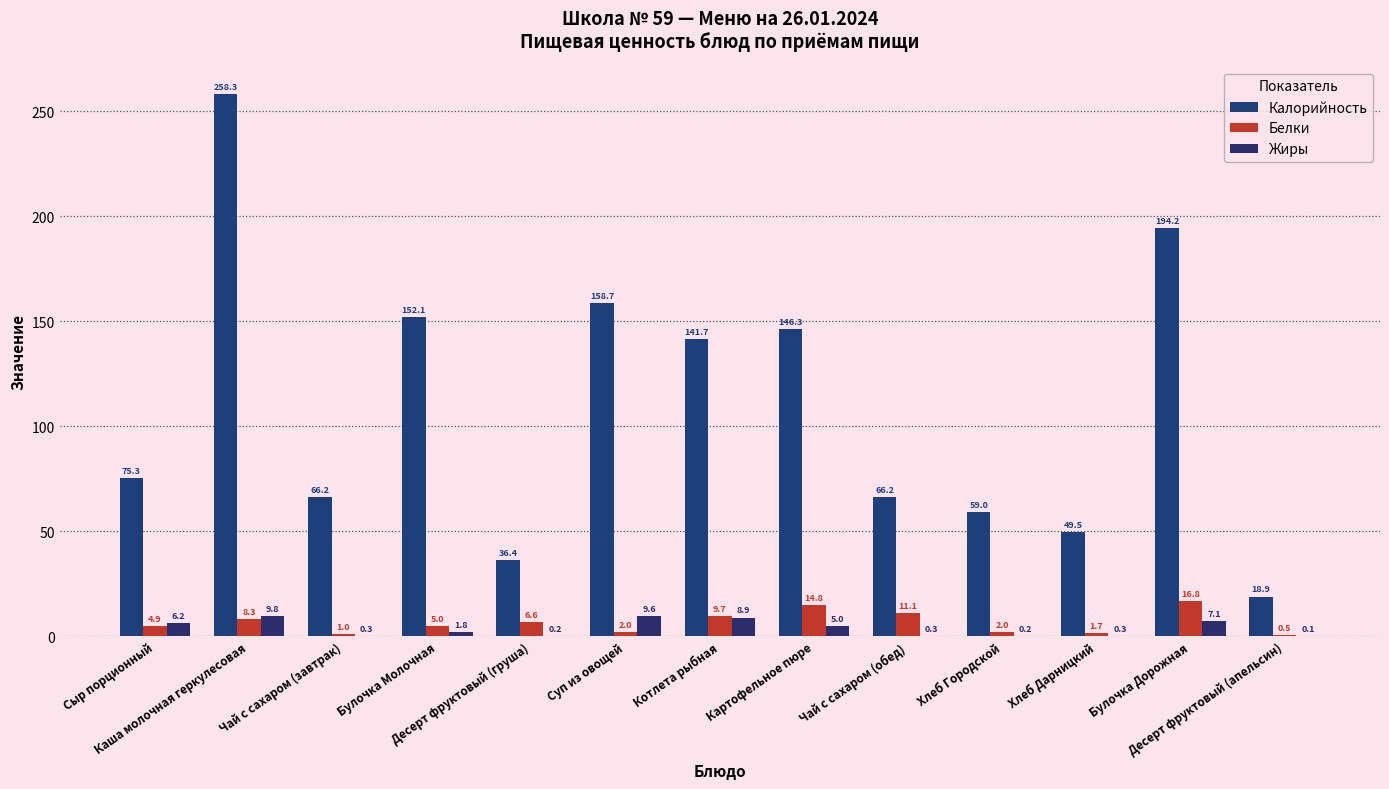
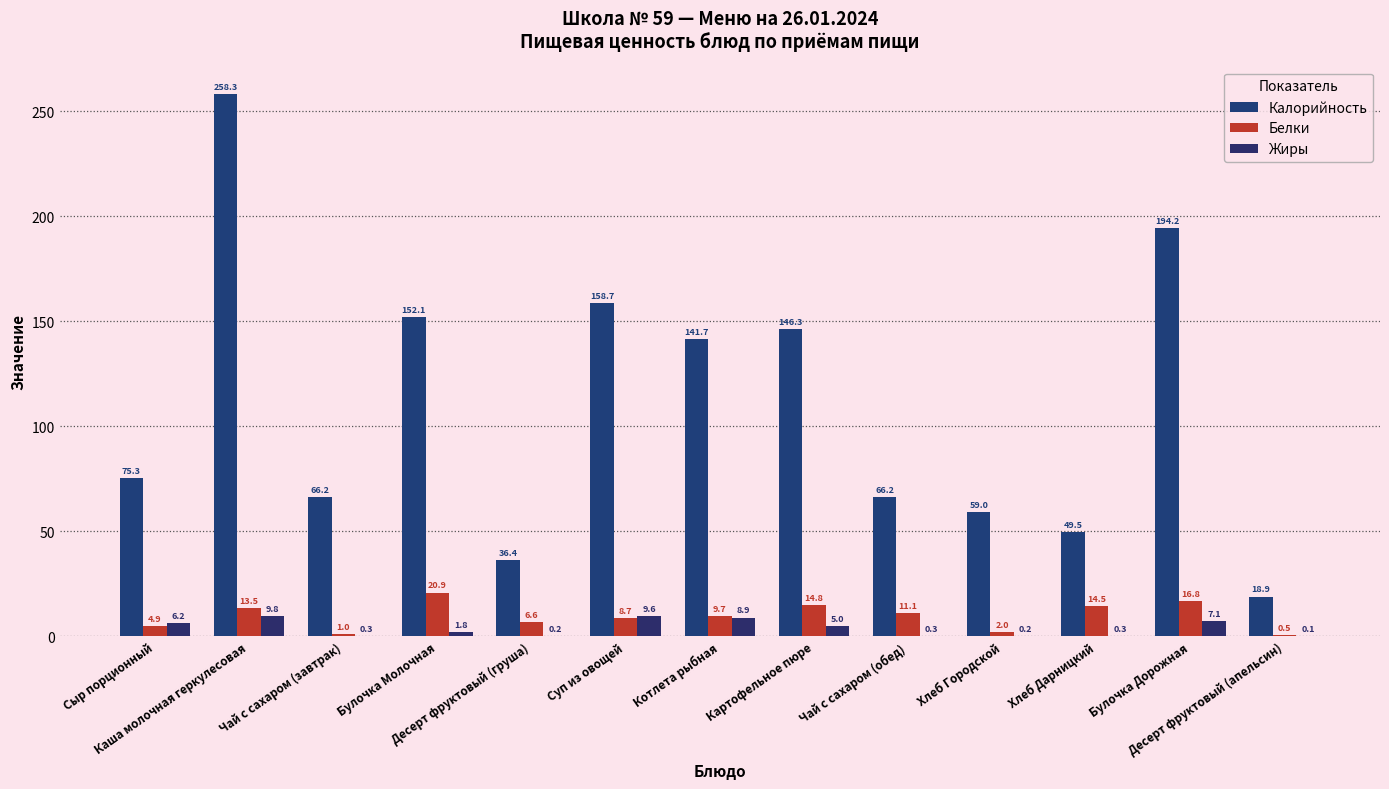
Белки, Каша молочная геркулесовая: 8.3 -> 13.5
Белки, Булочка Молочная: 5.0 -> 20.9
Белки, Суп из овощей: 2.0 -> 8.7
Белки, Хлеб Дарницкий: 1.7 -> 14.5
